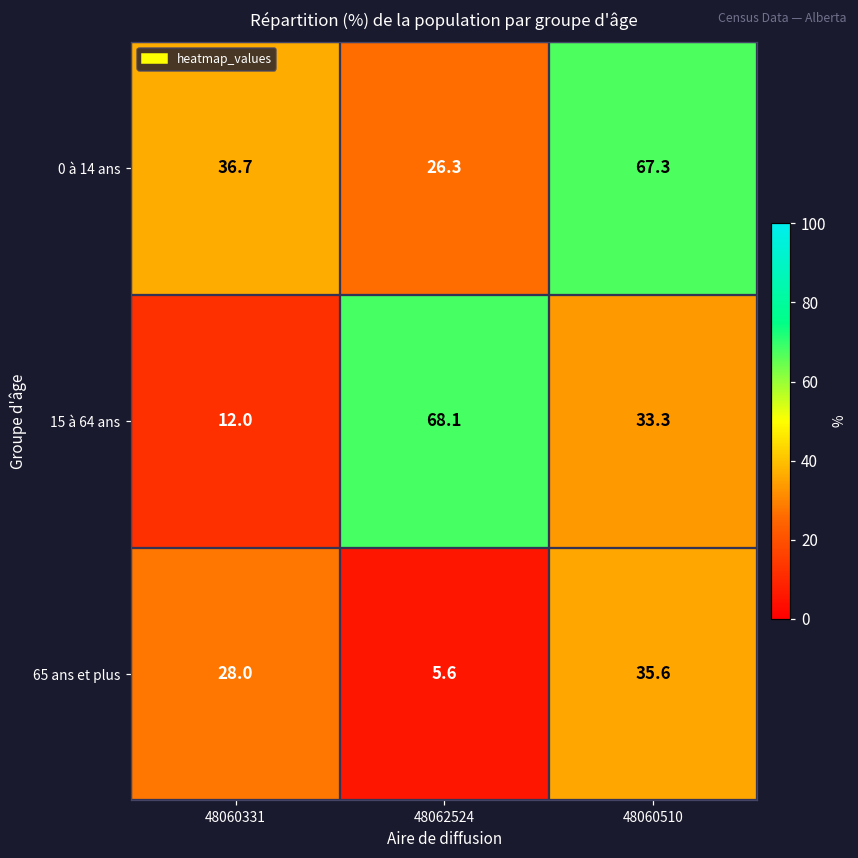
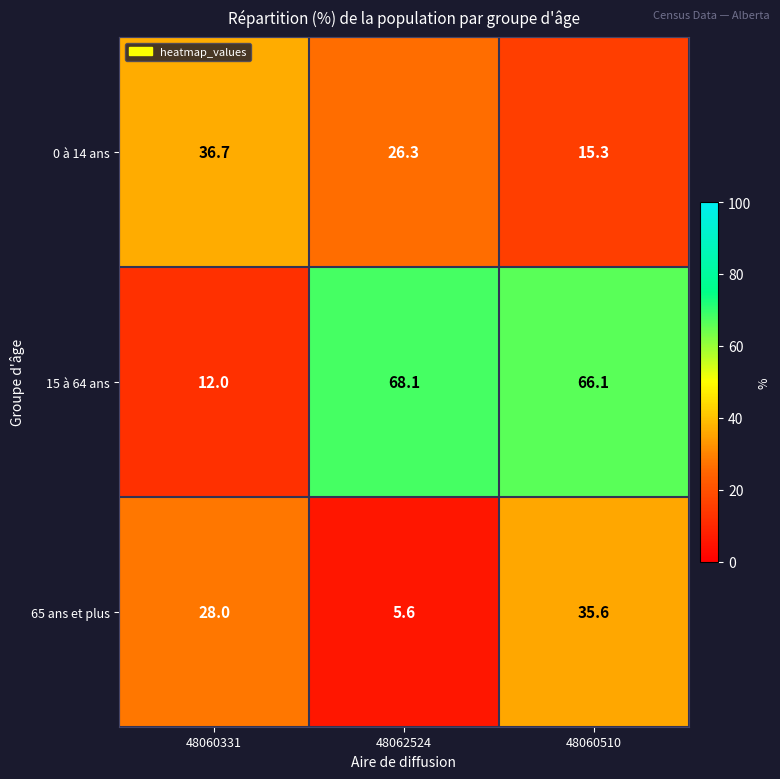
0 à 14 ans, 48060510: 67.3 -> 15.3
15 à 64 ans, 48060510: 33.3 -> 66.1
